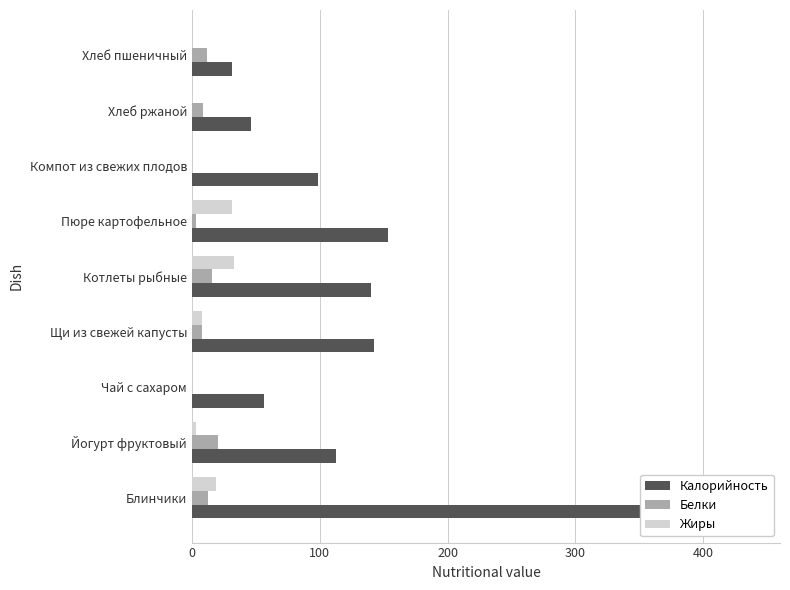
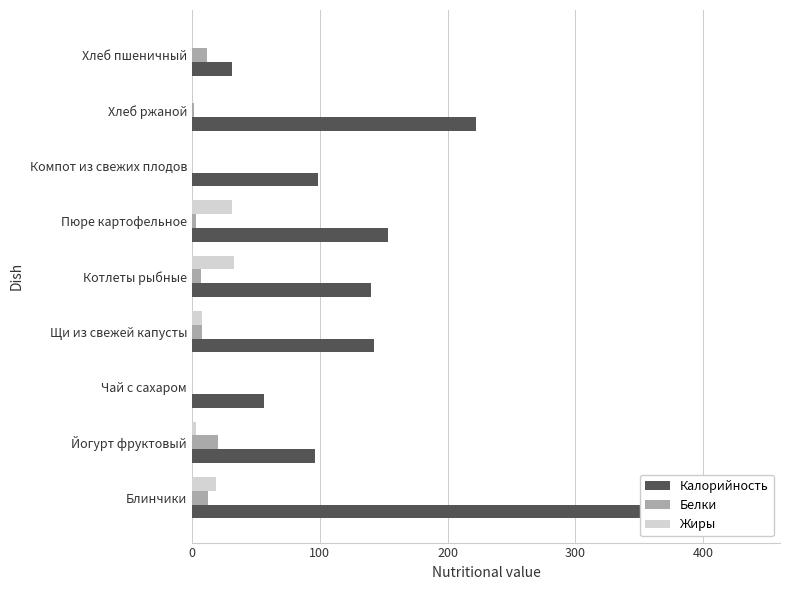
Белки, Хлеб ржаной: 8 -> 1
Калорийность, Хлеб ржаной: 46 -> 222
Белки, Котлеты рыбные: 16 -> 7
Калорийность, Йогурт фруктовый: 113 -> 97
